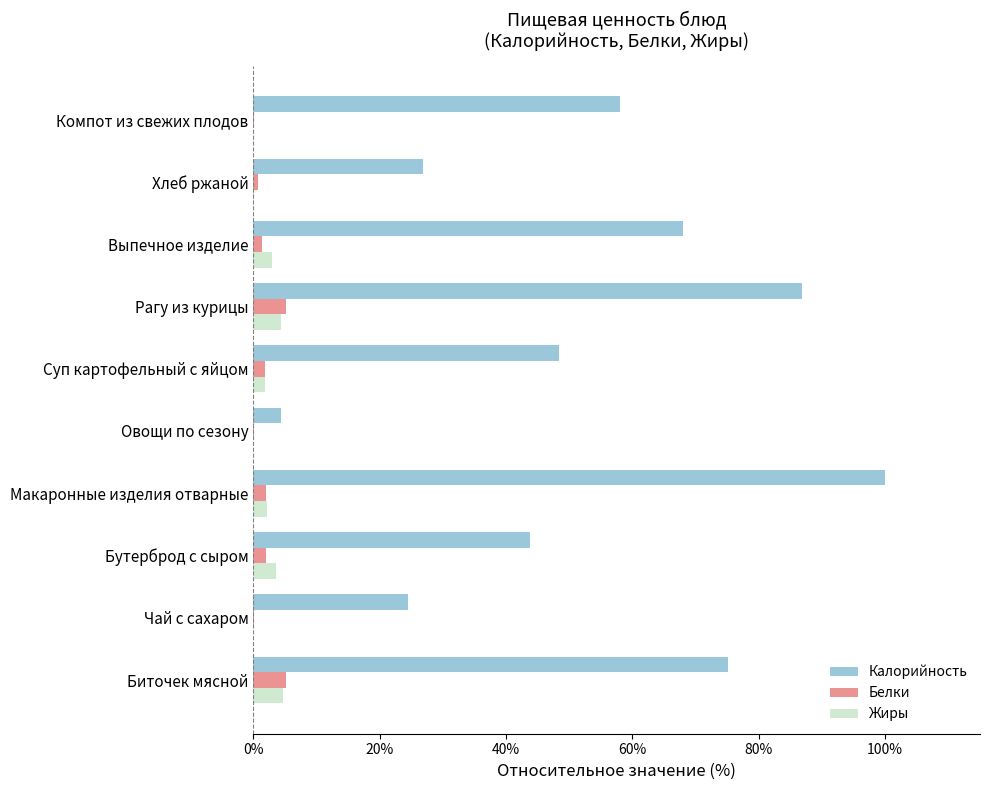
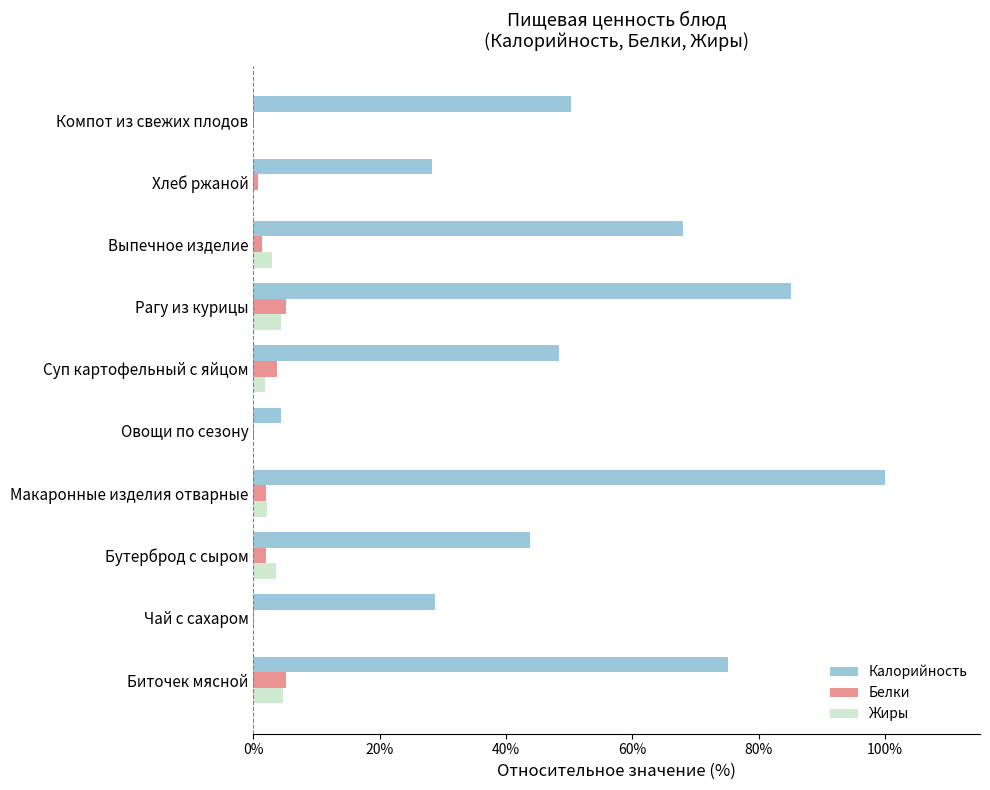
Калорийность, Компот из свежих плодов: 58% -> 50%
Калорийность, Хлеб ржаной: 27% -> 28%
Калорийность, Рагу из курицы: 87% -> 85%
Белки, Суп картофельный с яйцом: 2% -> 4%
Калорийность, Чай с сахаром: 25% -> 29%
